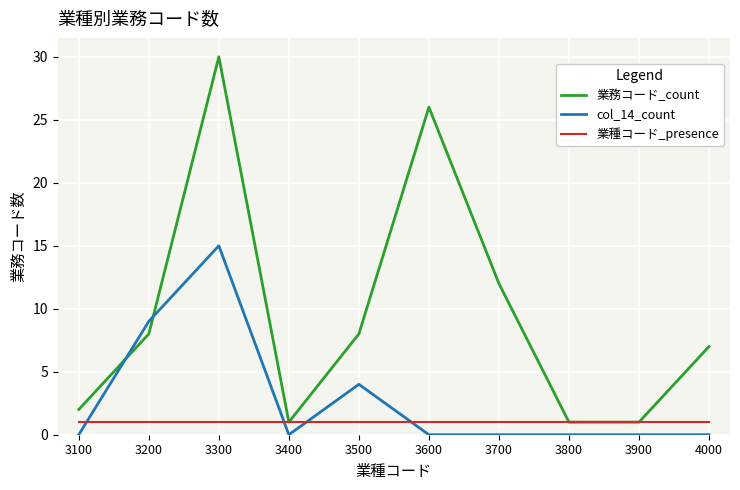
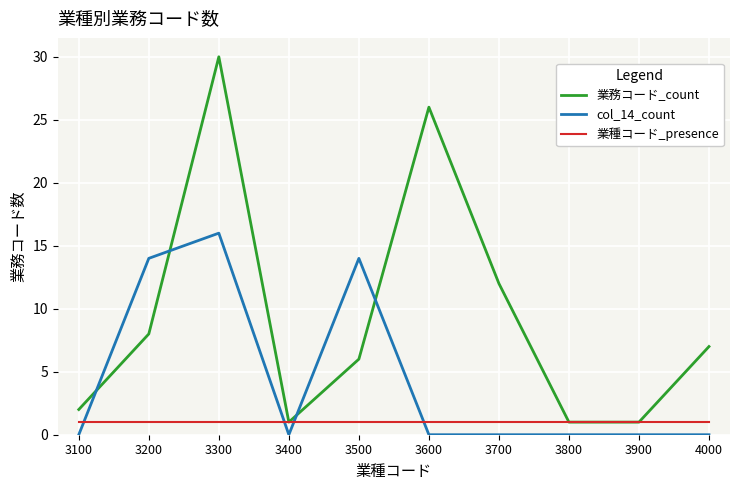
col_14_count, 3200: 9 -> 14
col_14_count, 3300: 15 -> 16
業務コード_count, 3500: 8 -> 6
col_14_count, 3500: 4 -> 14
